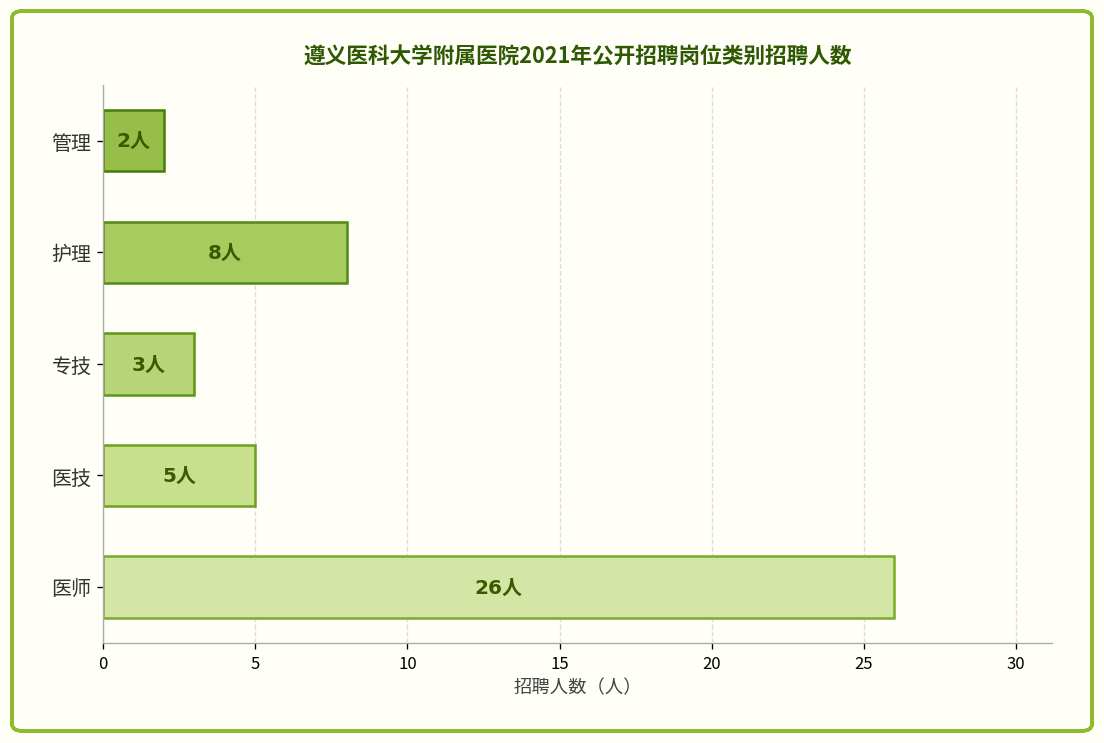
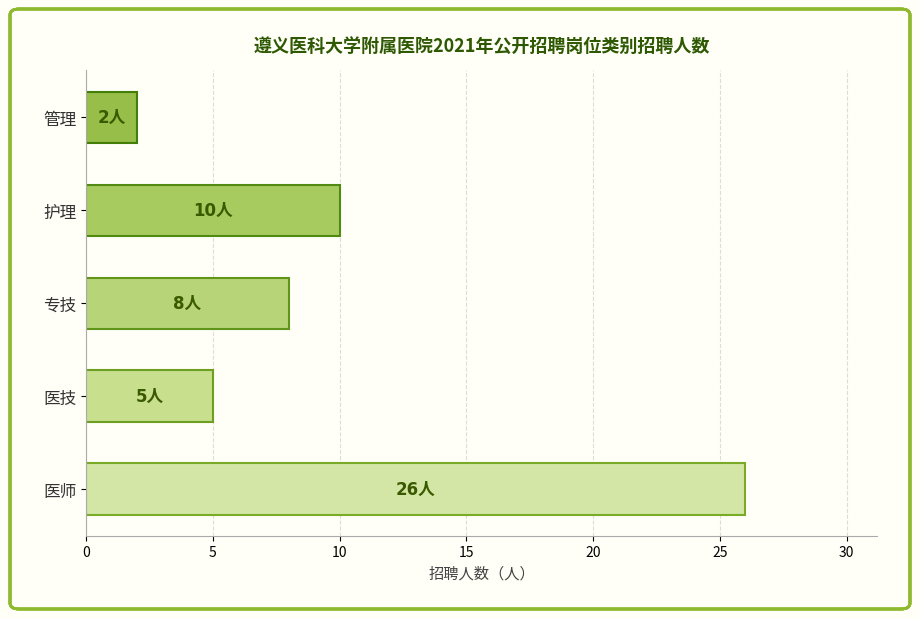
护理: 8人 -> 10人
专技: 3人 -> 8人
